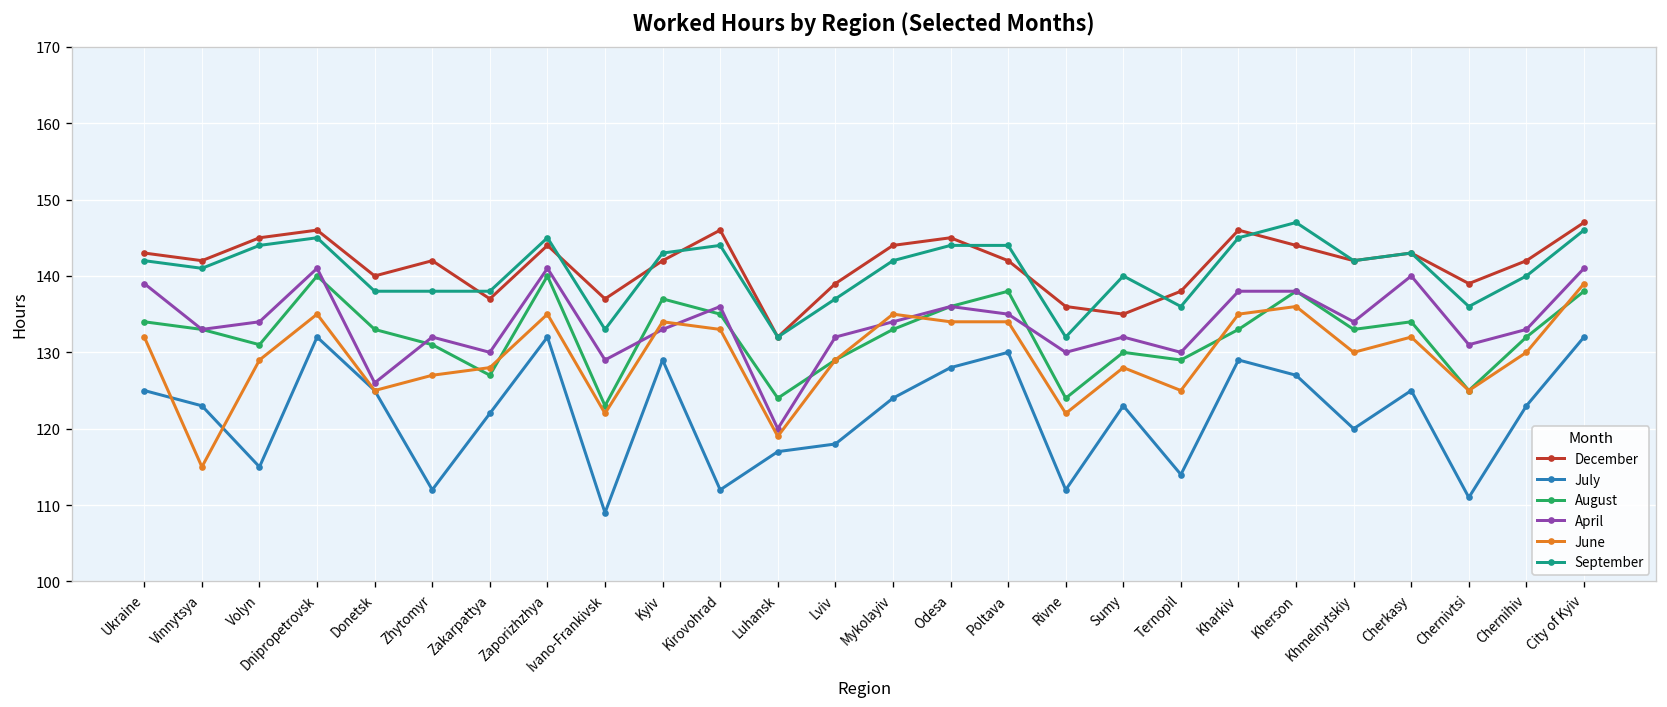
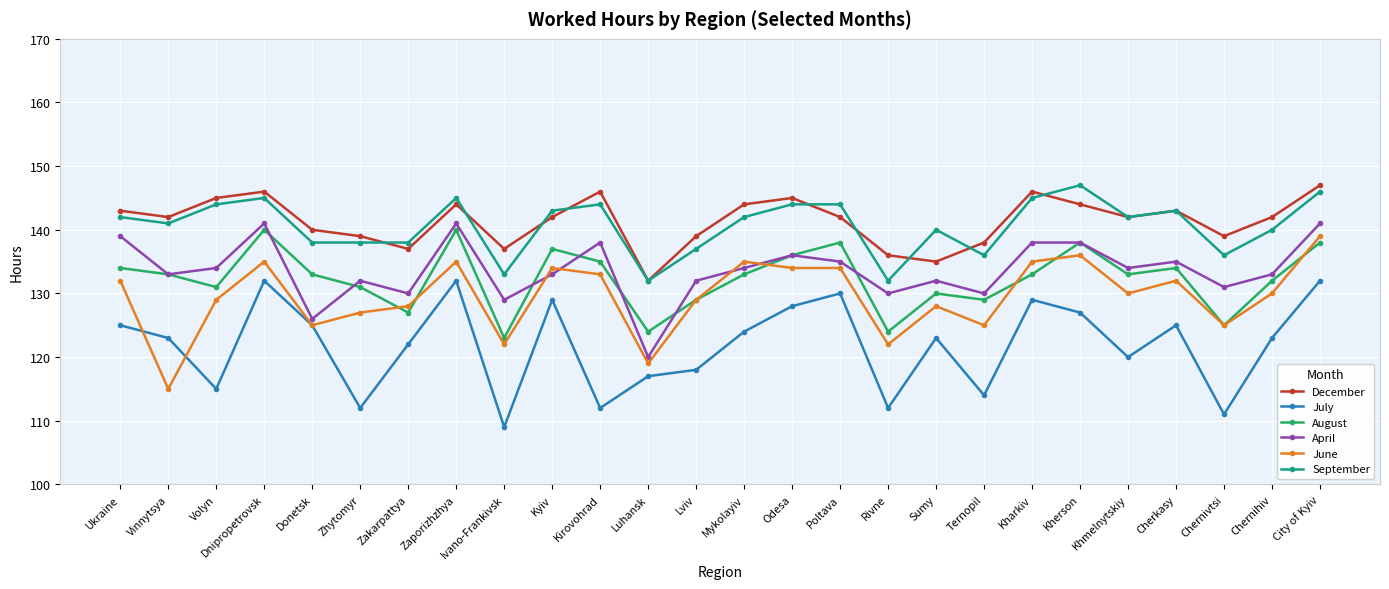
December, Zhytomyr: 142 -> 139
April, Kirovohrad: 136 -> 138
April, Cherkasy: 140 -> 135
